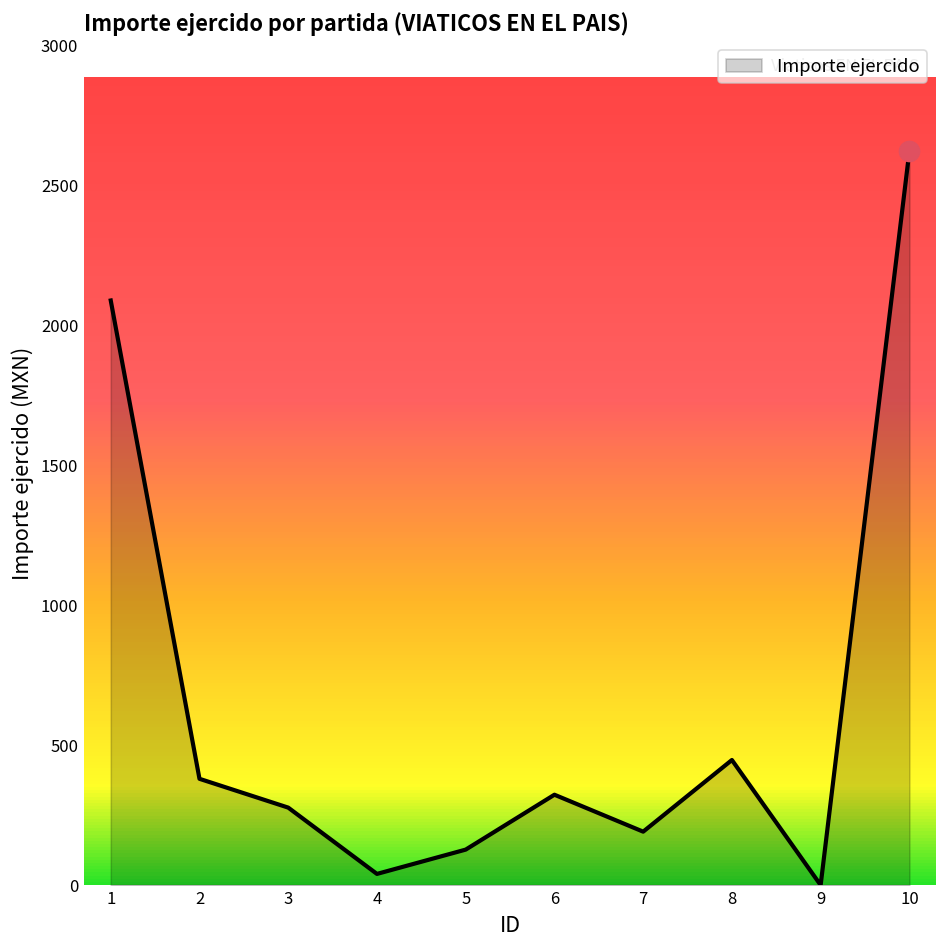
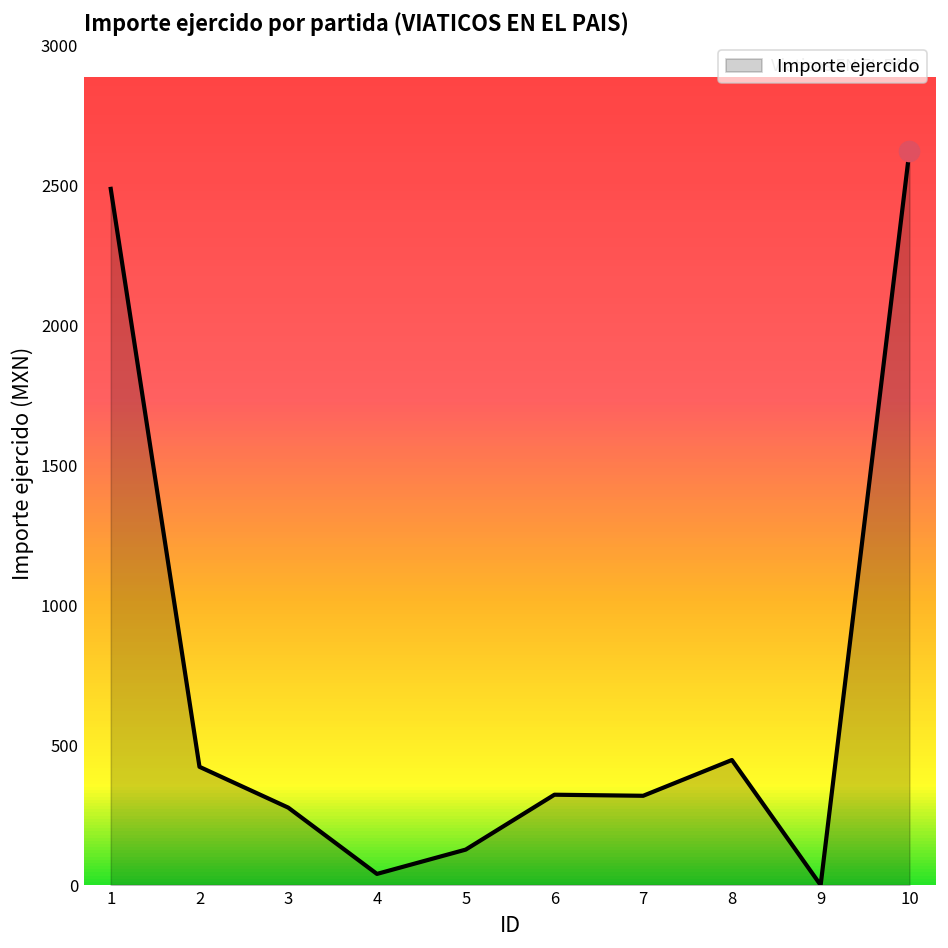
Importe ejercido, 1: 2090 -> 2490
Importe ejercido, 2: 380 -> 420
Importe ejercido, 7: 190 -> 320
